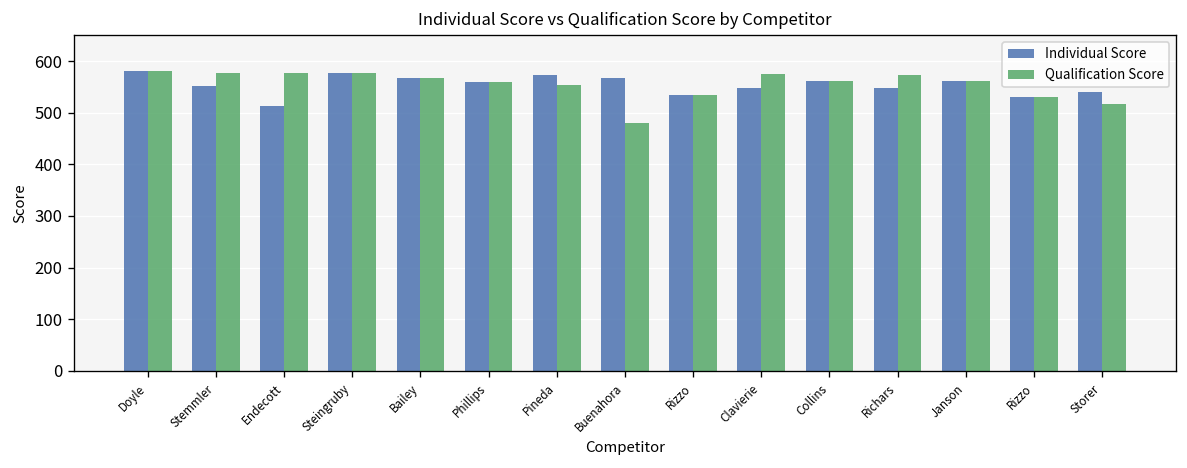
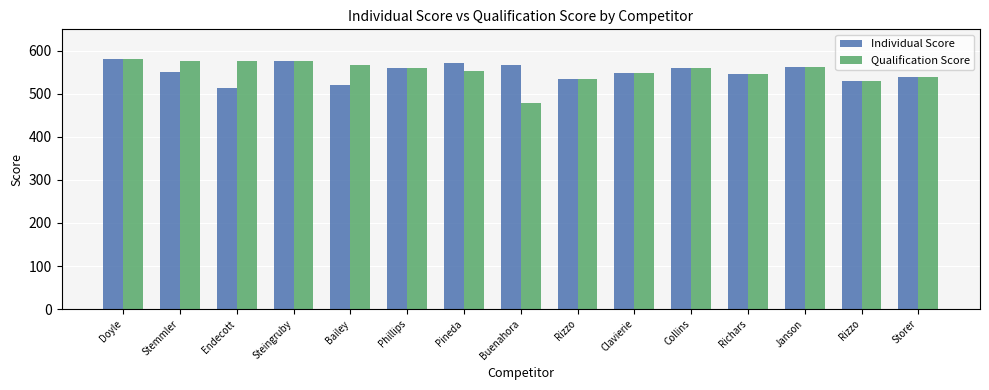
Individual Score, Bailey: 570 -> 520
Qualification Score, Clavierie: 570 -> 550
Qualification Score, Richars: 570 -> 550
Qualification Score, Storer: 520 -> 540
